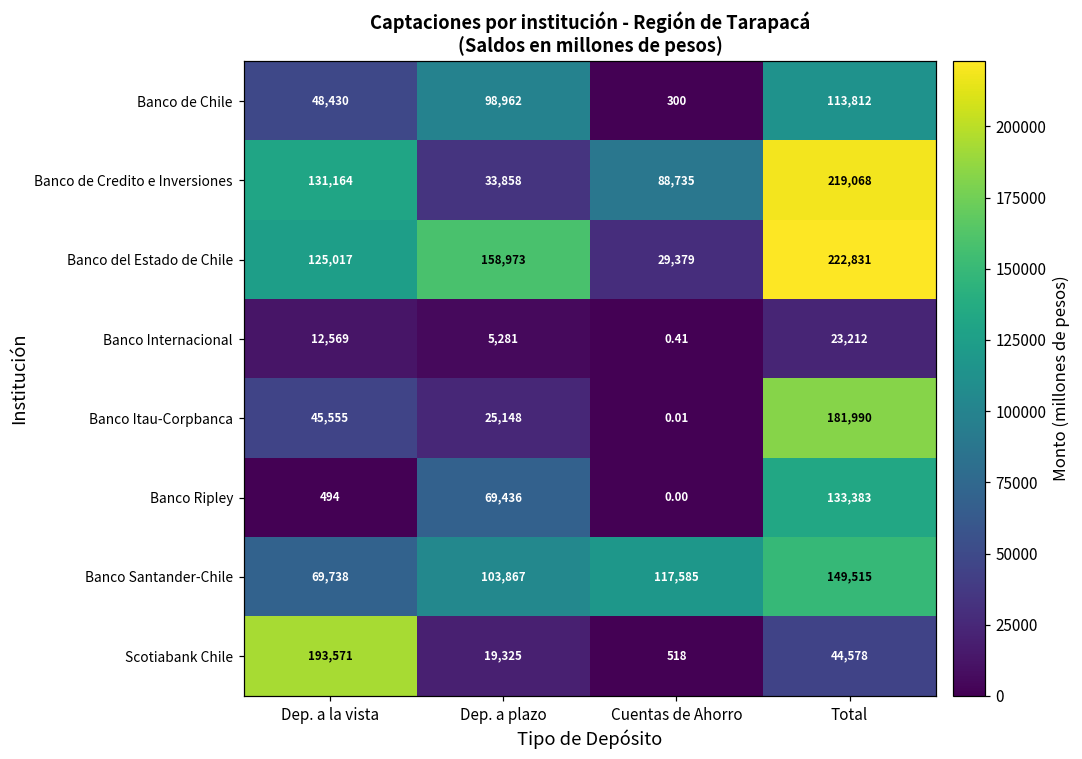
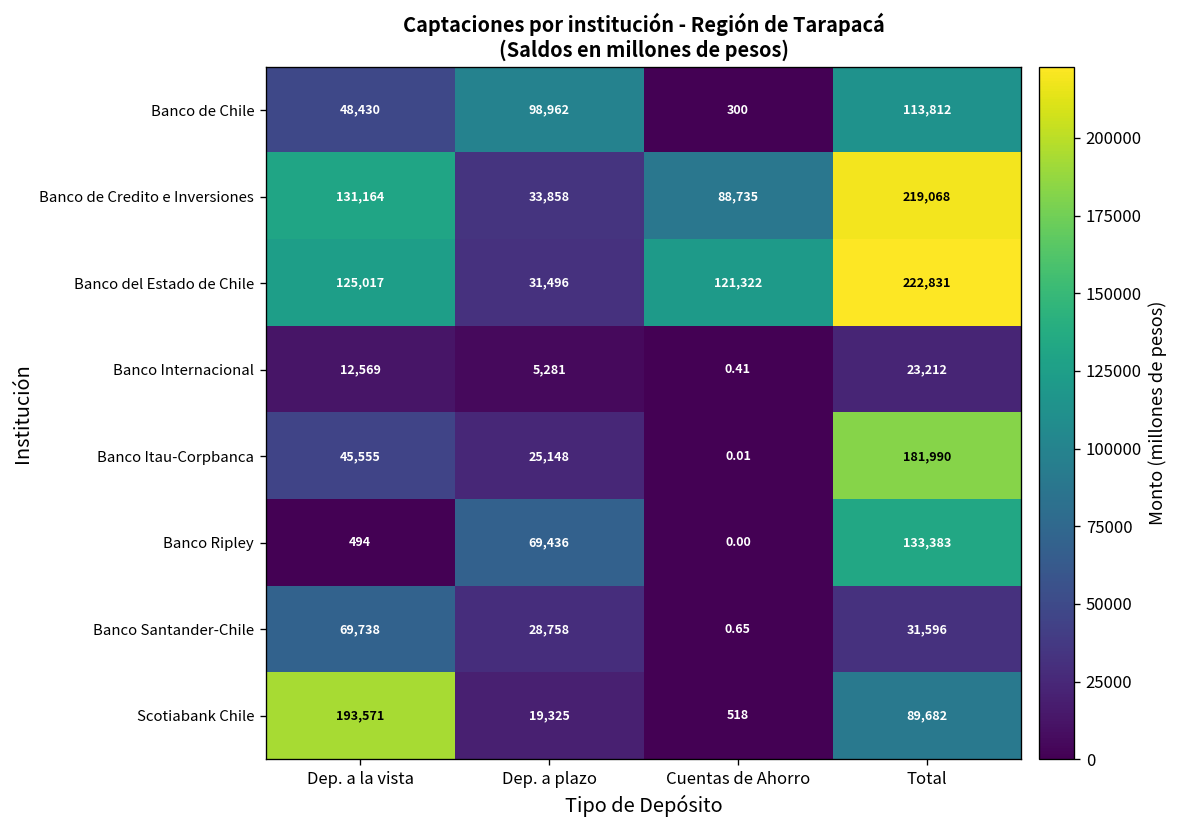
Banco del Estado de Chile, Dep. a plazo: 158,973 -> 31,496
Banco del Estado de Chile, Cuentas de Ahorro: 29,379 -> 121,322
Banco Santander-Chile, Dep. a plazo: 103,867 -> 28,758
Banco Santander-Chile, Cuentas de Ahorro: 117,585 -> 0.65
Banco Santander-Chile, Total: 149,515 -> 31,596
Scotiabank Chile, Total: 44,578 -> 89,682
